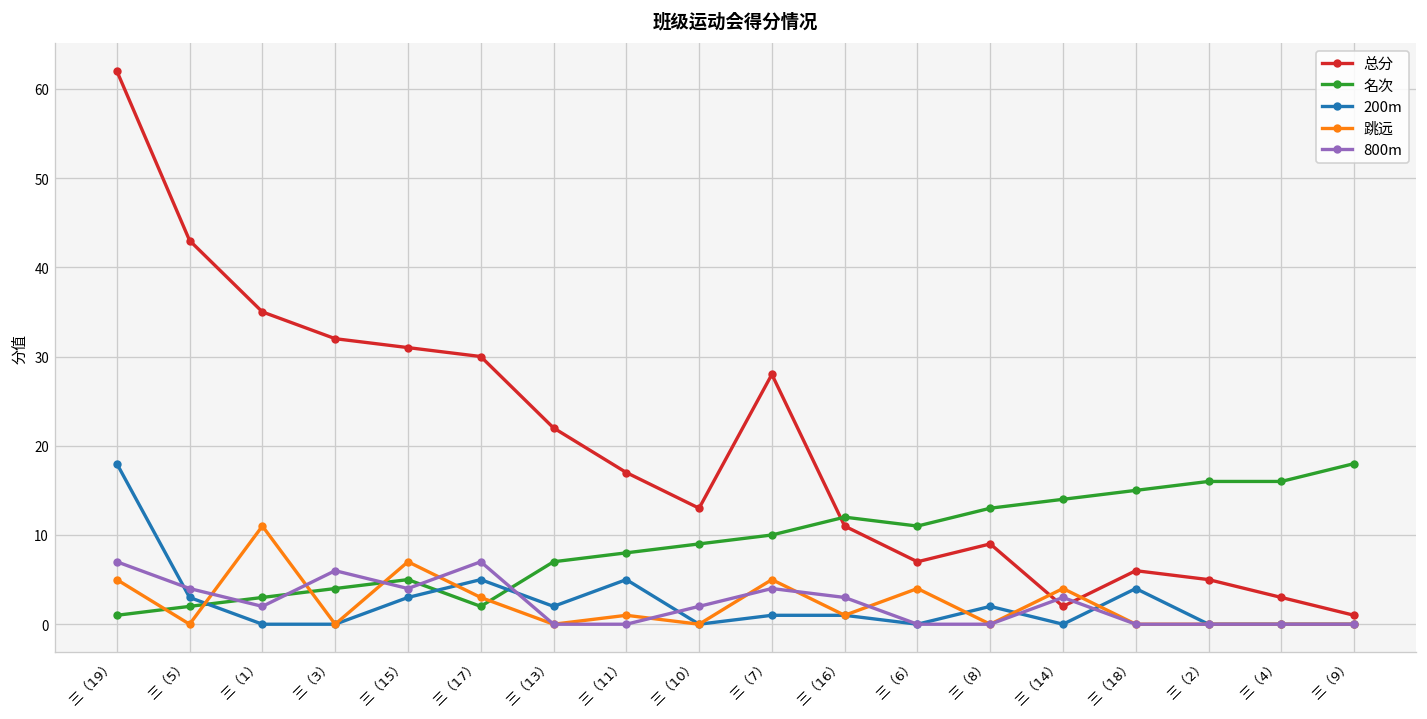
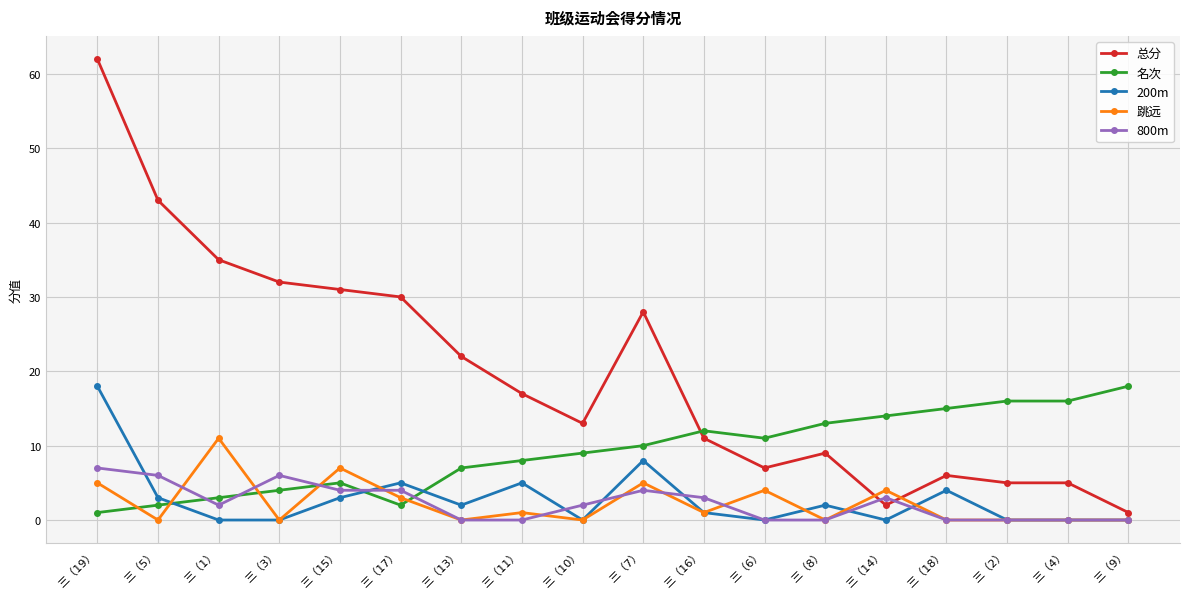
800m, 三（5）: 4 -> 6
800m, 三（17）: 7 -> 4
200m, 三（7）: 1 -> 8
总分, 三（4）: 3 -> 5
